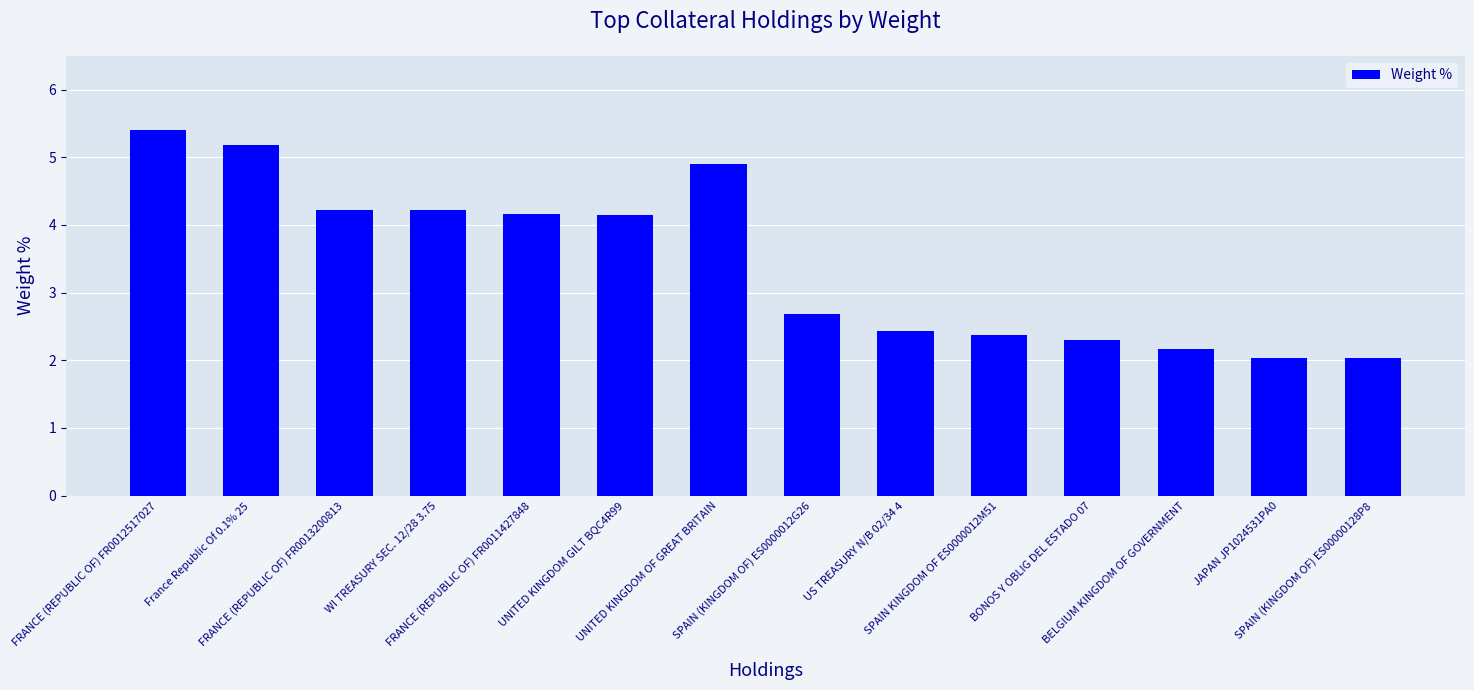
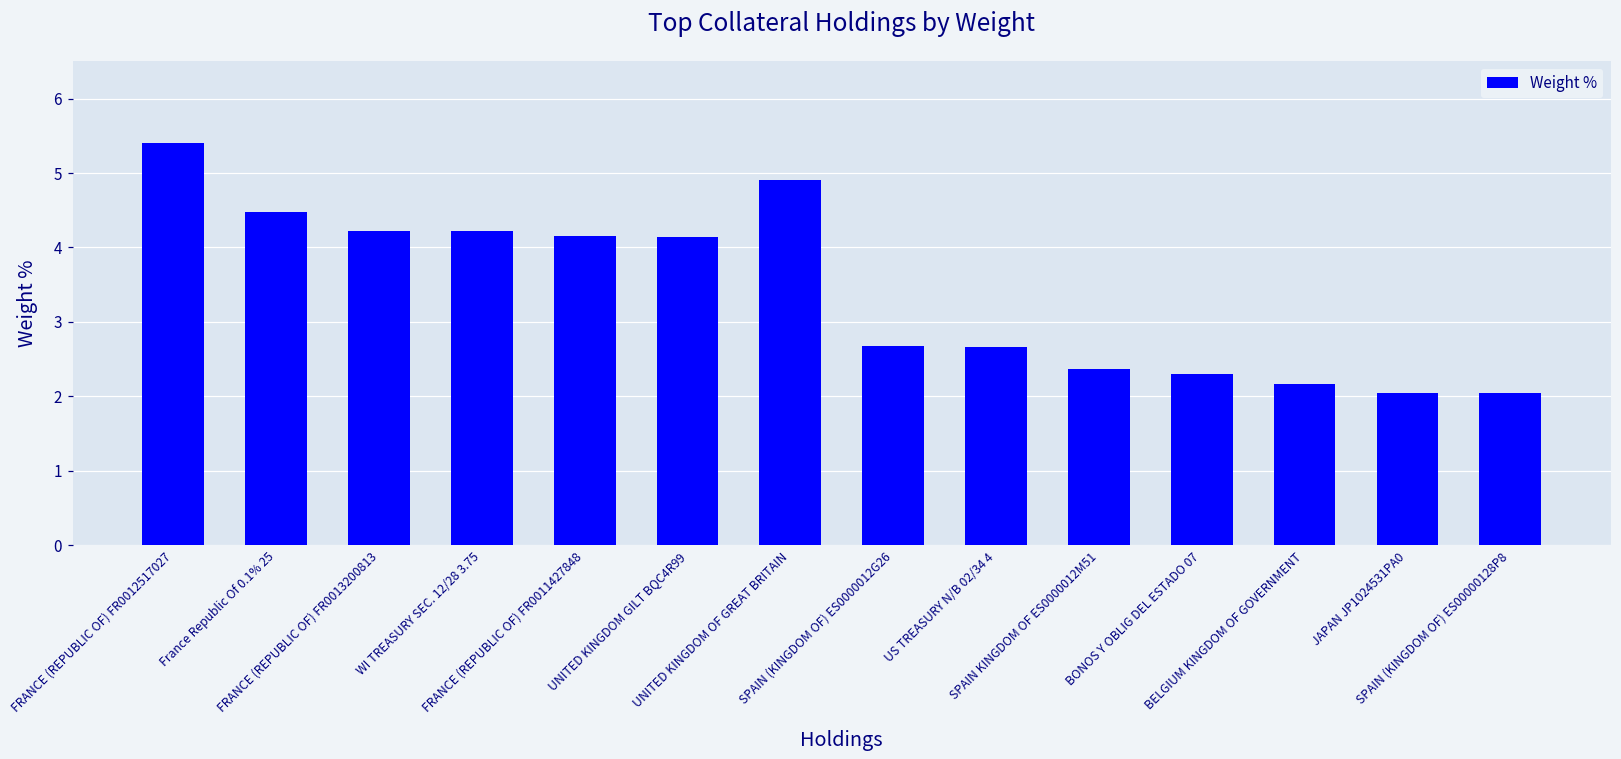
France Republic Of 0.1% 25: 5.2 -> 4.5
US TREASURY N/B 02/34 4: 2.4 -> 2.7
